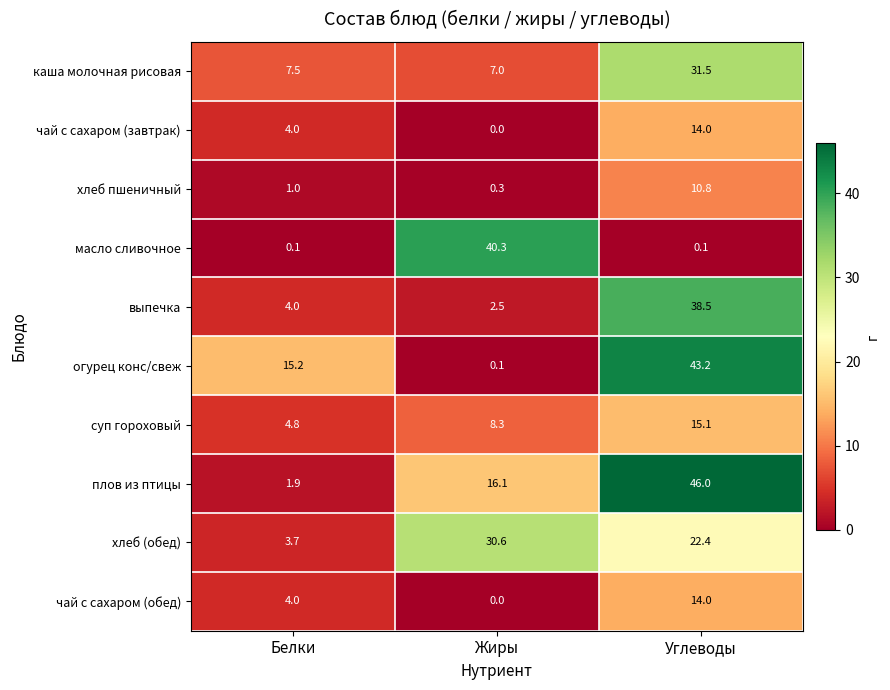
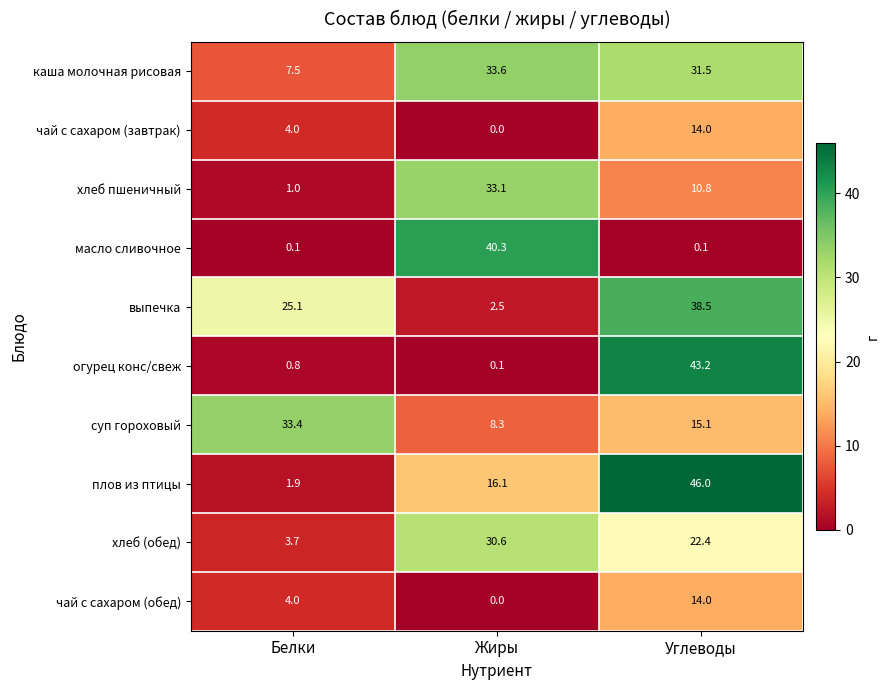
каша молочная рисовая, Жиры: 7.0 -> 33.6
хлеб пшеничный, Жиры: 0.3 -> 33.1
выпечка, Белки: 4.0 -> 25.1
огурец конс/свеж, Белки: 15.2 -> 0.8
суп гороховый, Белки: 4.8 -> 33.4
